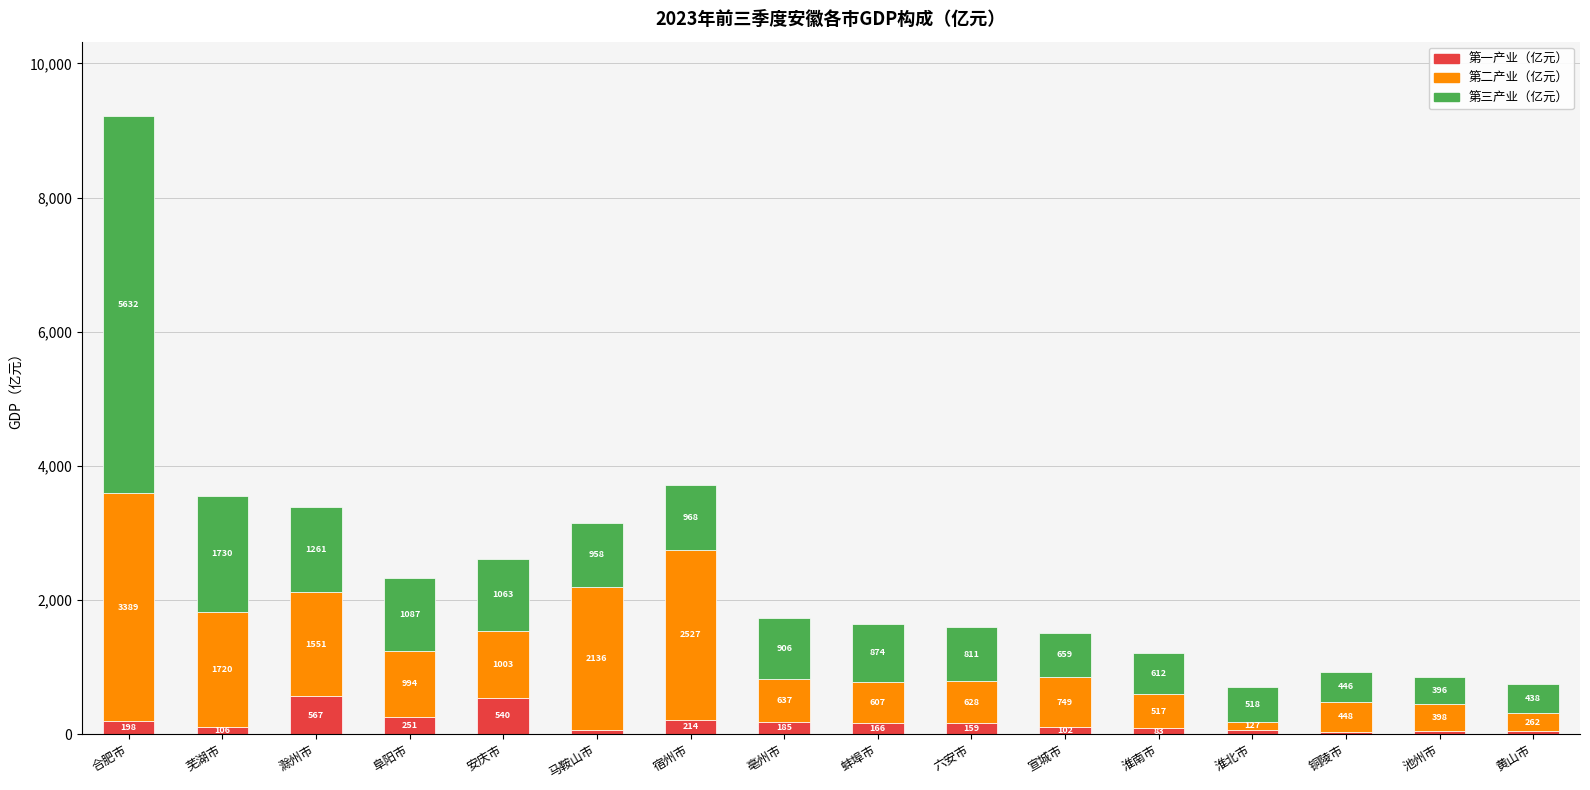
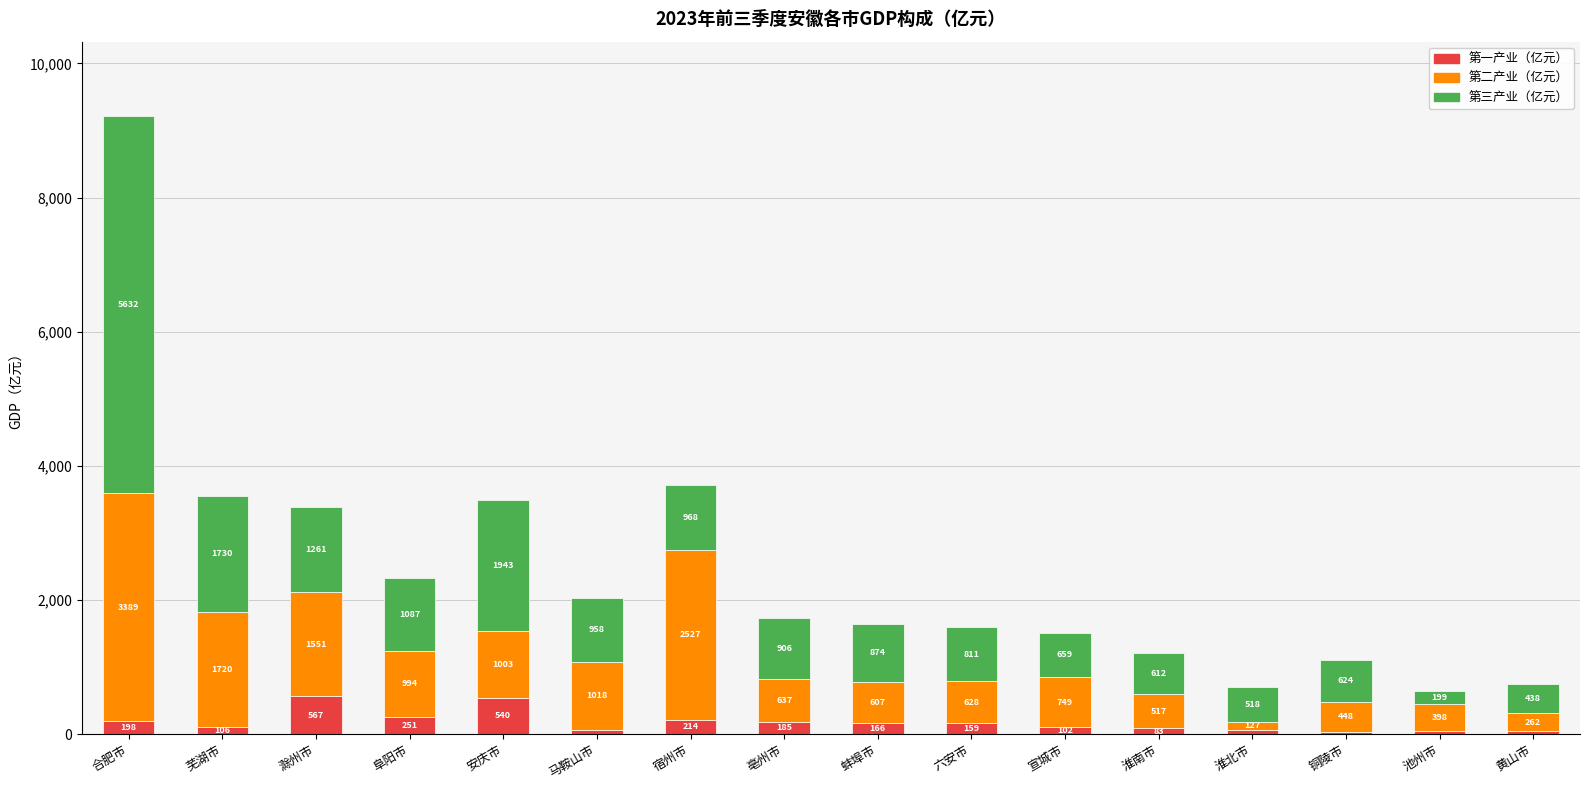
第三产业（亿元）, 安庆市: 1063 -> 1943
第二产业（亿元）, 马鞍山市: 2136 -> 1018
第三产业（亿元）, 铜陵市: 446 -> 624
第三产业（亿元）, 池州市: 396 -> 199
